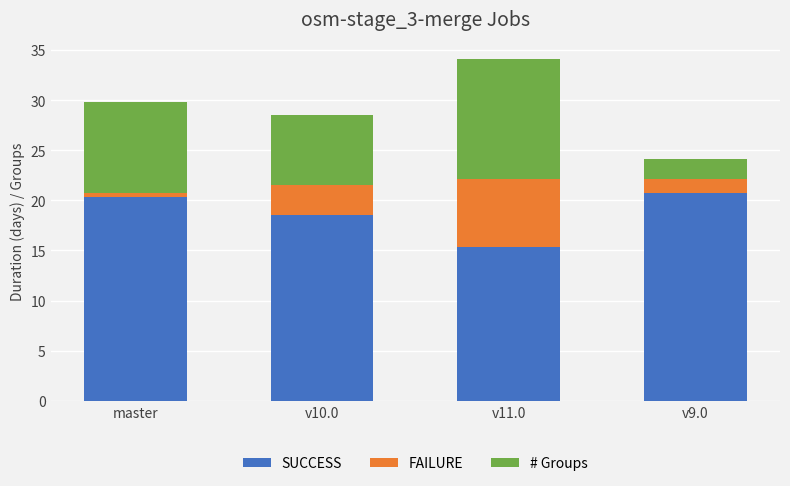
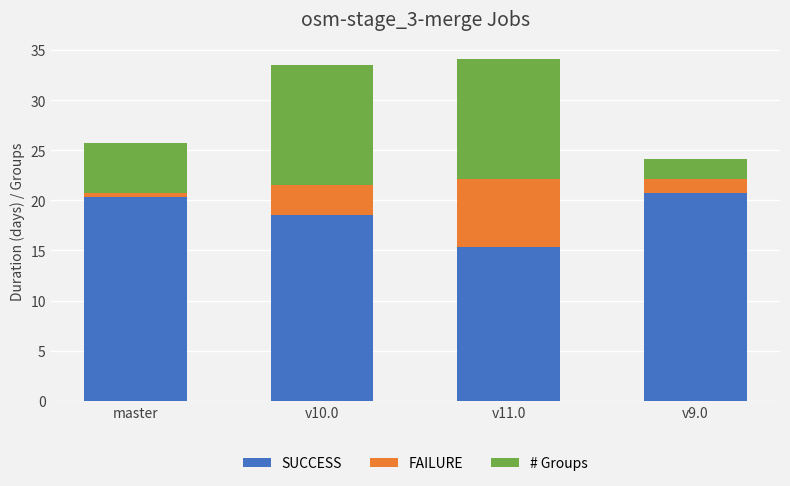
# Groups, master: 9 -> 5
# Groups, v10.0: 7 -> 12
